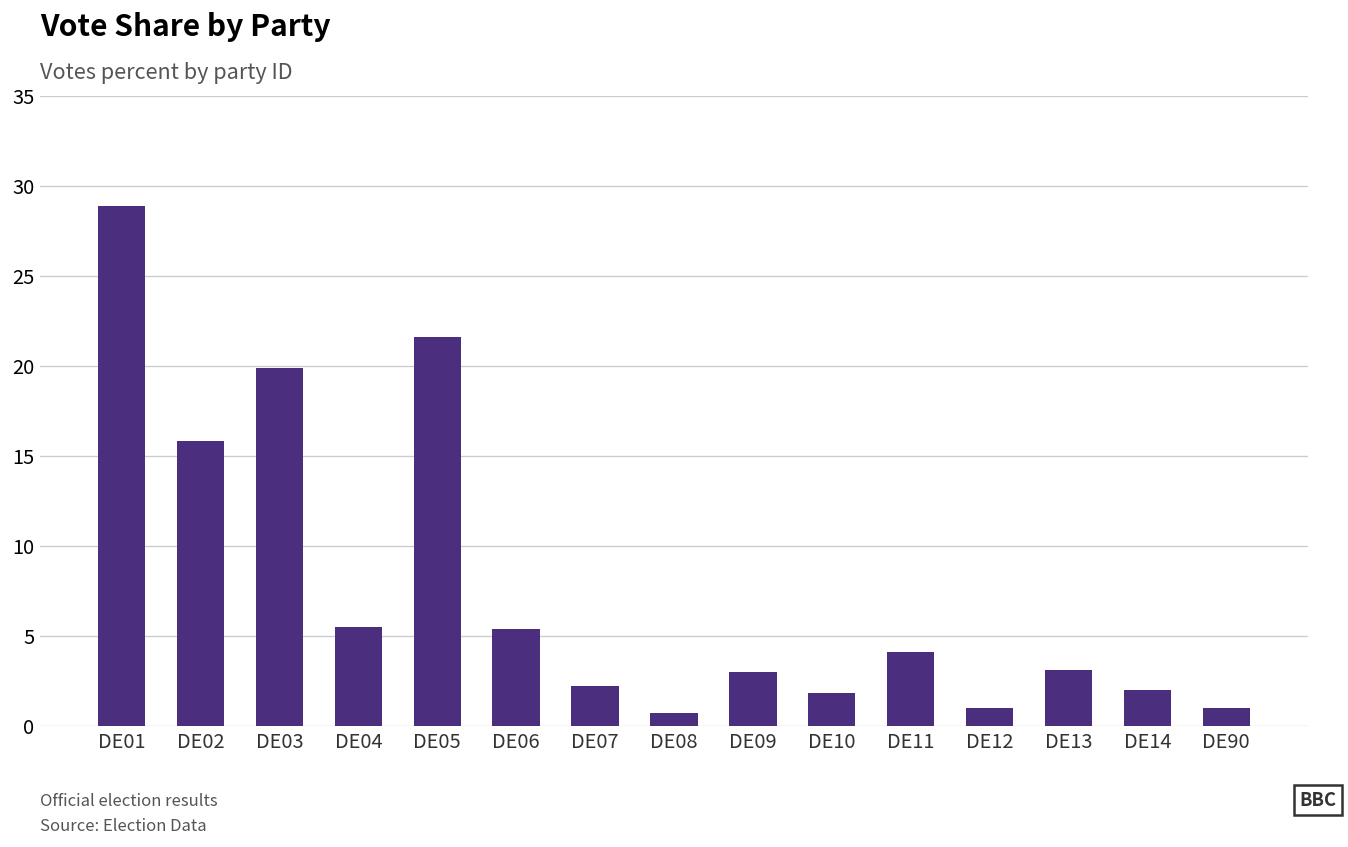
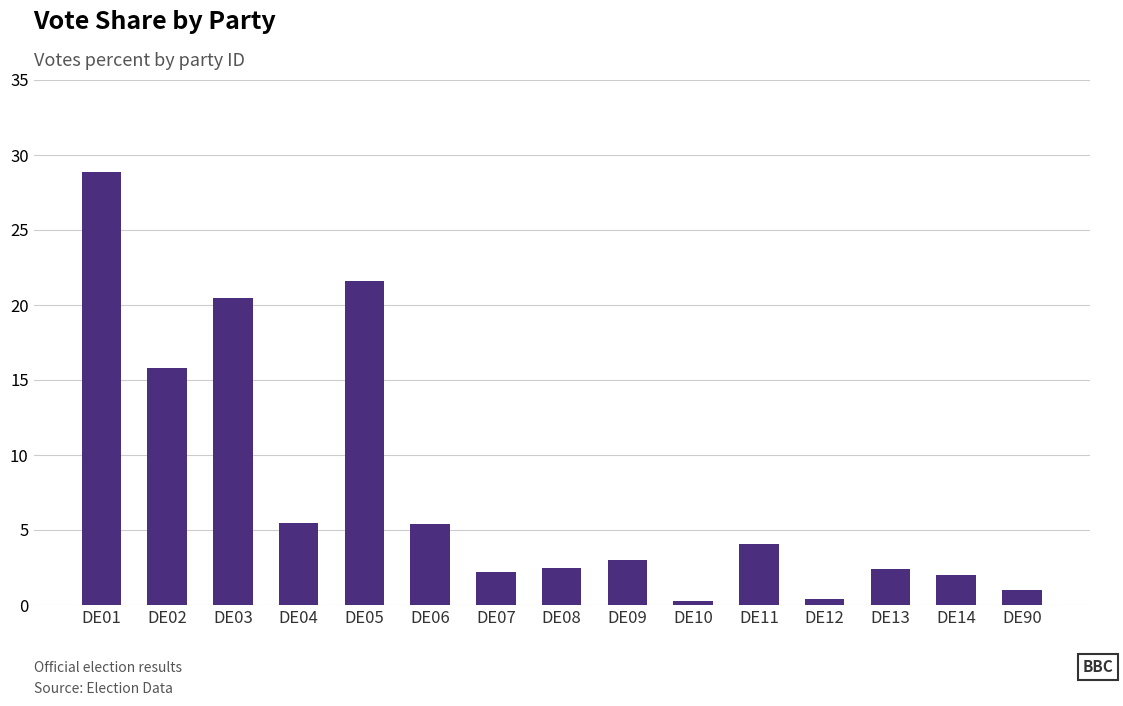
DE03: 19.9 -> 20.5
DE08: 0.7 -> 2.5
DE10: 1.8 -> 0.3
DE12: 1.0 -> 0.4
DE13: 3.1 -> 2.4
